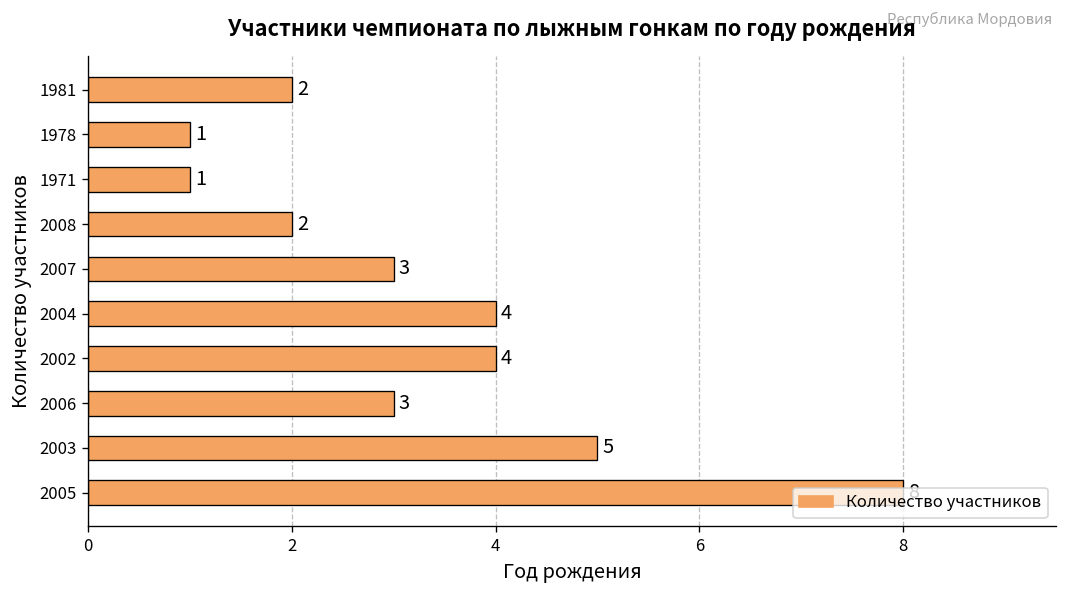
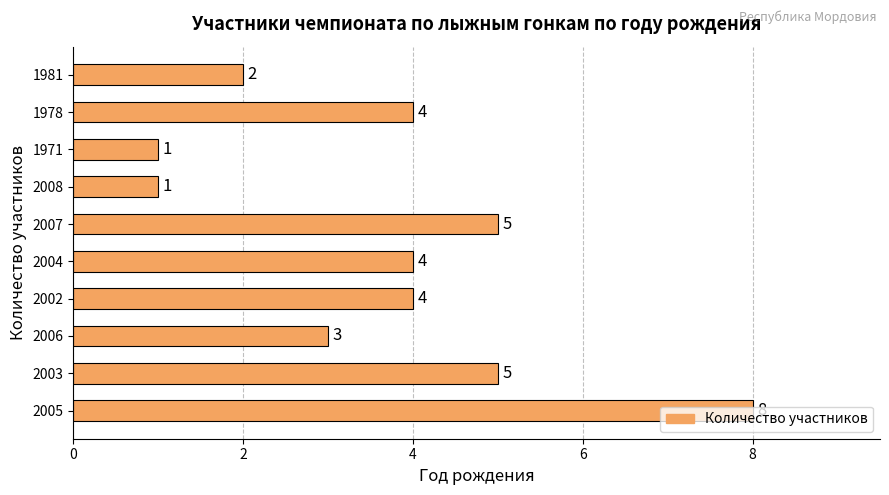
1978: 1 -> 4
2008: 2 -> 1
2007: 3 -> 5
